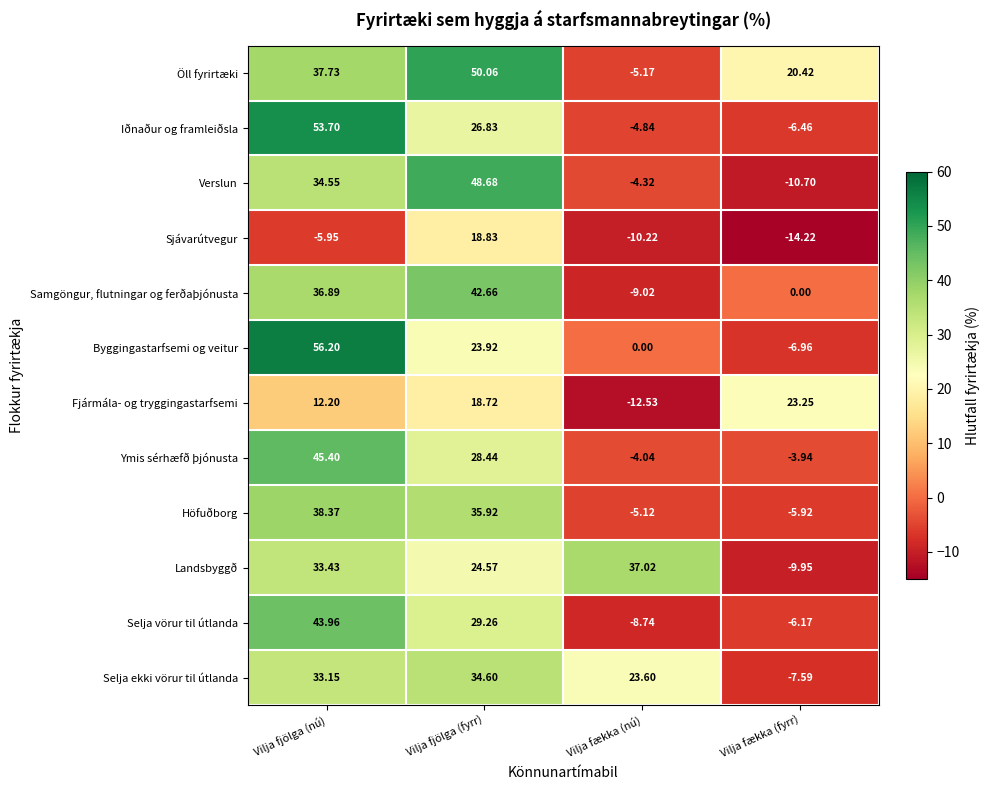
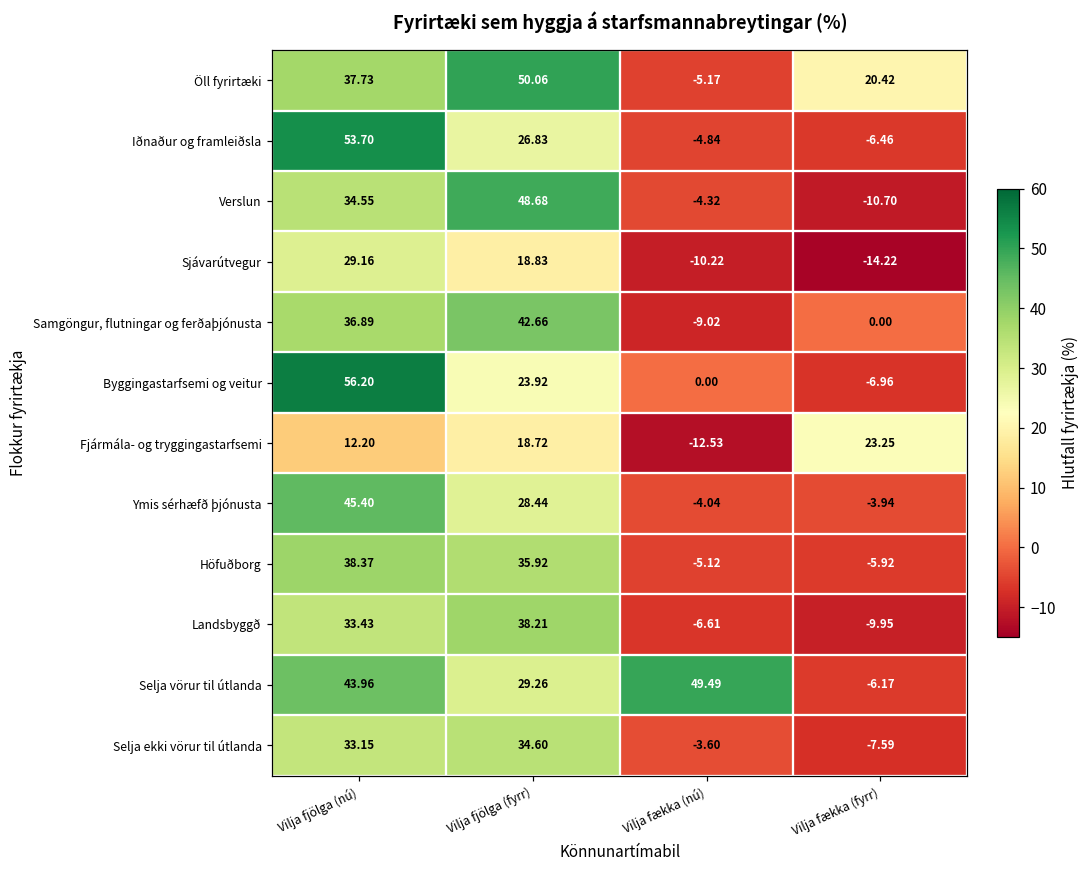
Sjávarútvegur, Vilja fjölga (nú): -5.95 -> 29.16
Landsbyggð, Vilja fjölga (fyrr): 24.57 -> 38.21
Landsbyggð, Vilja fækka (nú): 37.02 -> -6.61
Selja vörur til útlanda, Vilja fækka (nú): -8.74 -> 49.49
Selja ekki vörur til útlanda, Vilja fækka (nú): 23.60 -> -3.60
